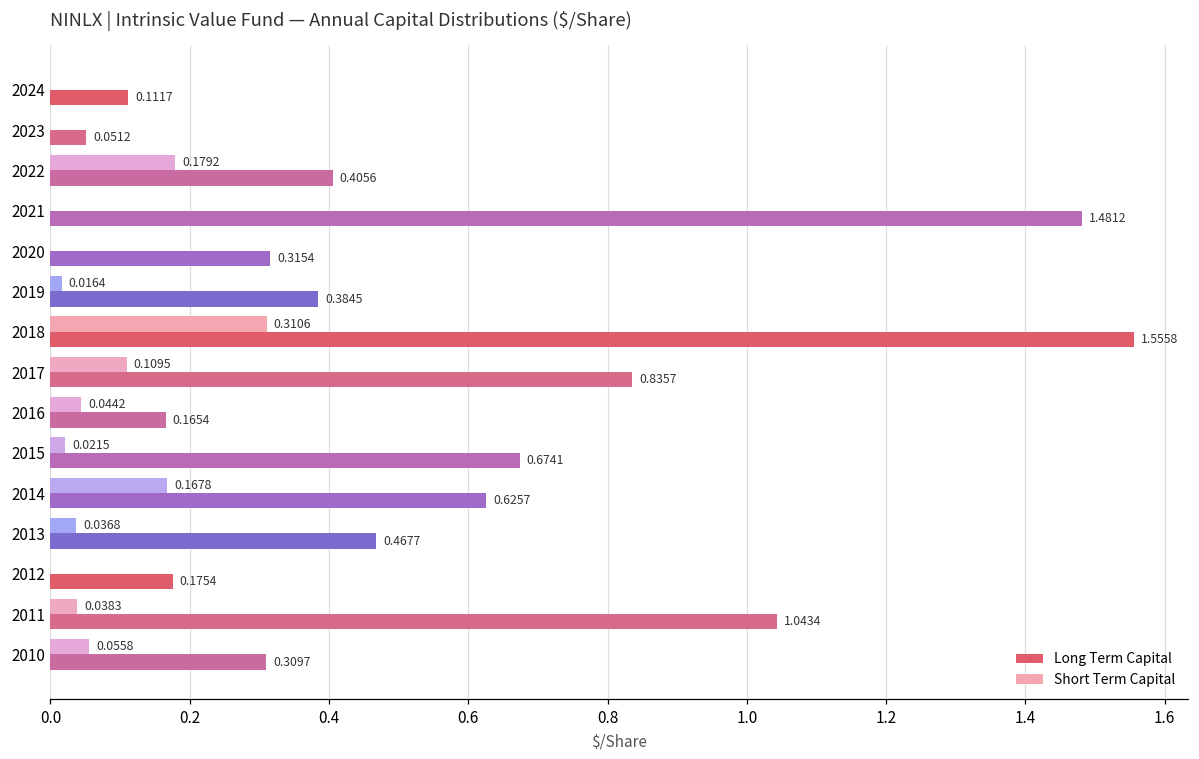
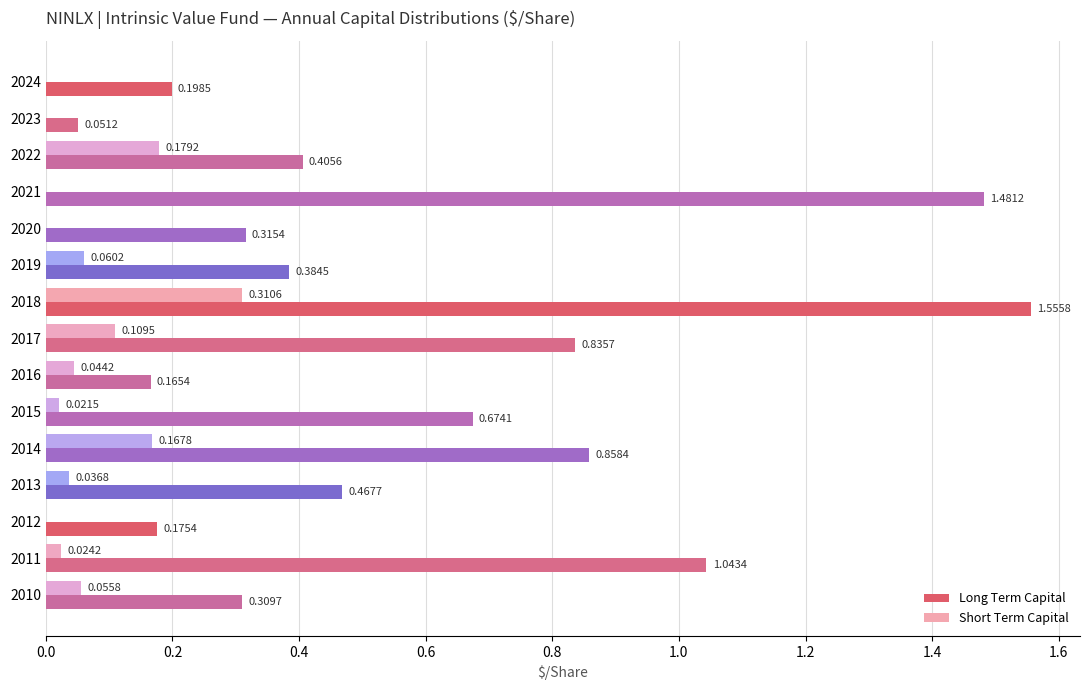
Long Term Capital, 2024: 0.1117 -> 0.1985
Short Term Capital, 2019: 0.0164 -> 0.0602
Long Term Capital, 2014: 0.6257 -> 0.8584
Short Term Capital, 2011: 0.0383 -> 0.0242
